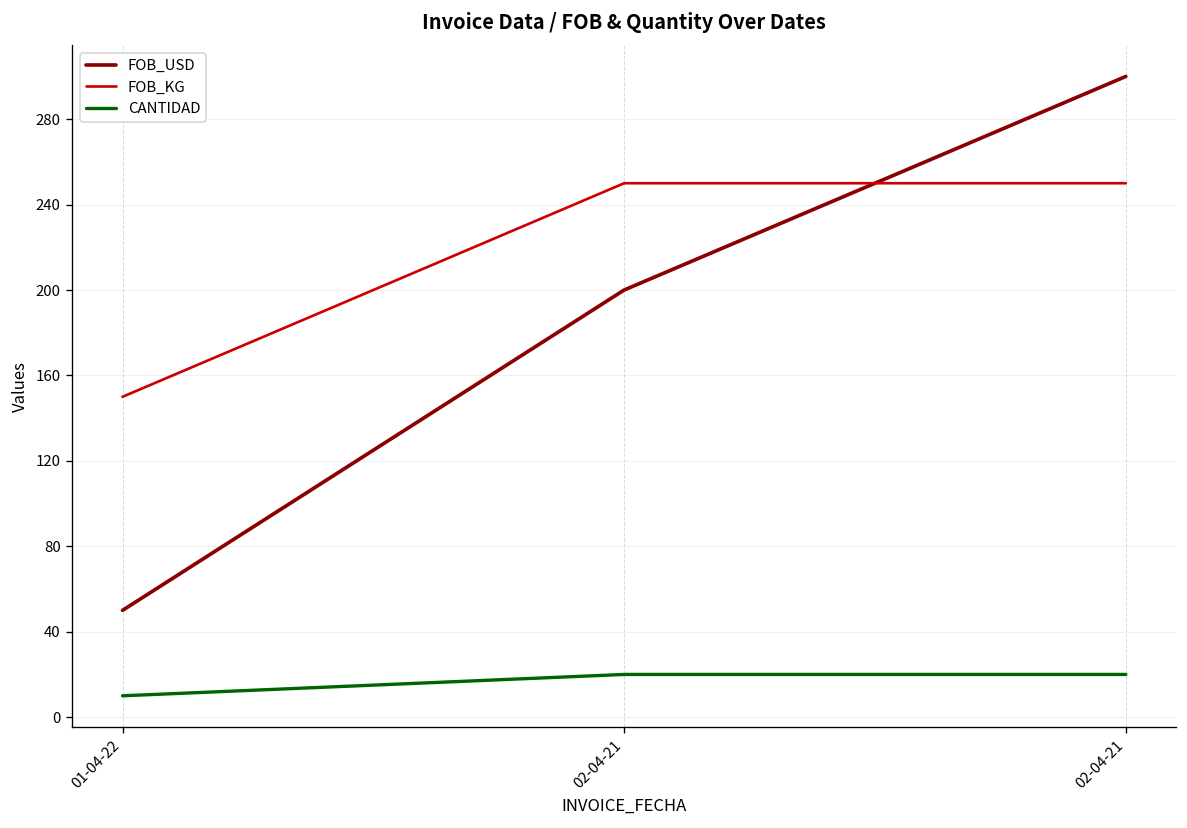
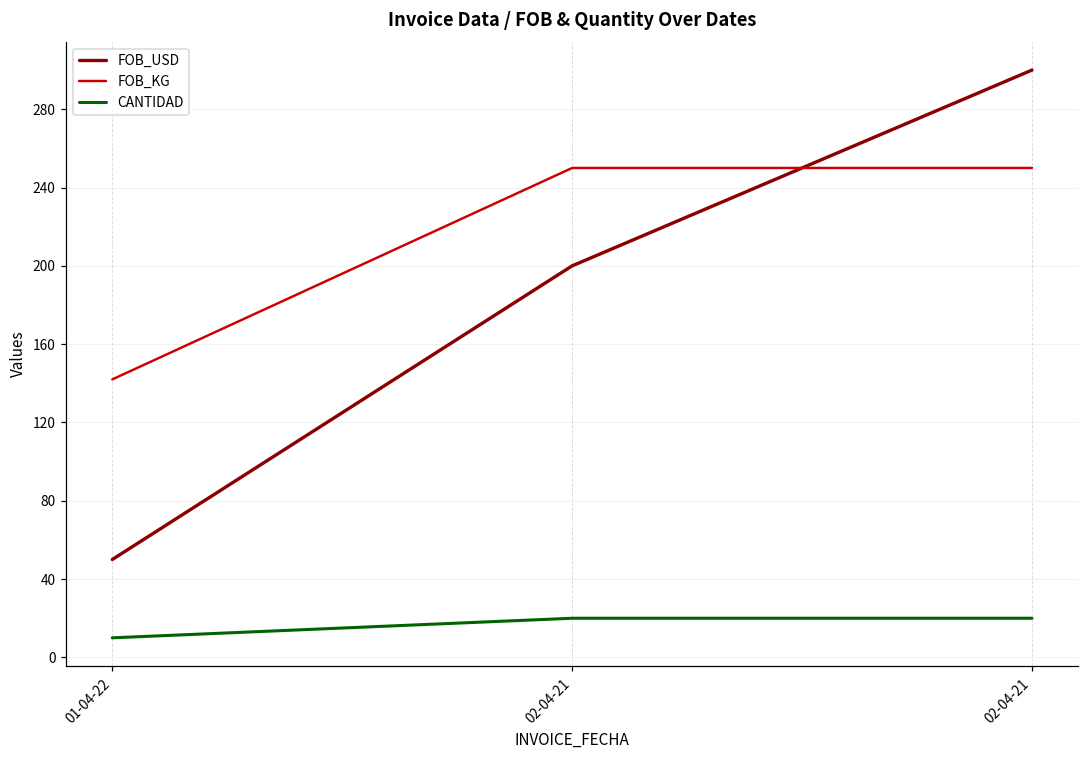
FOB_KG, 01-04-22: 150 -> 142
